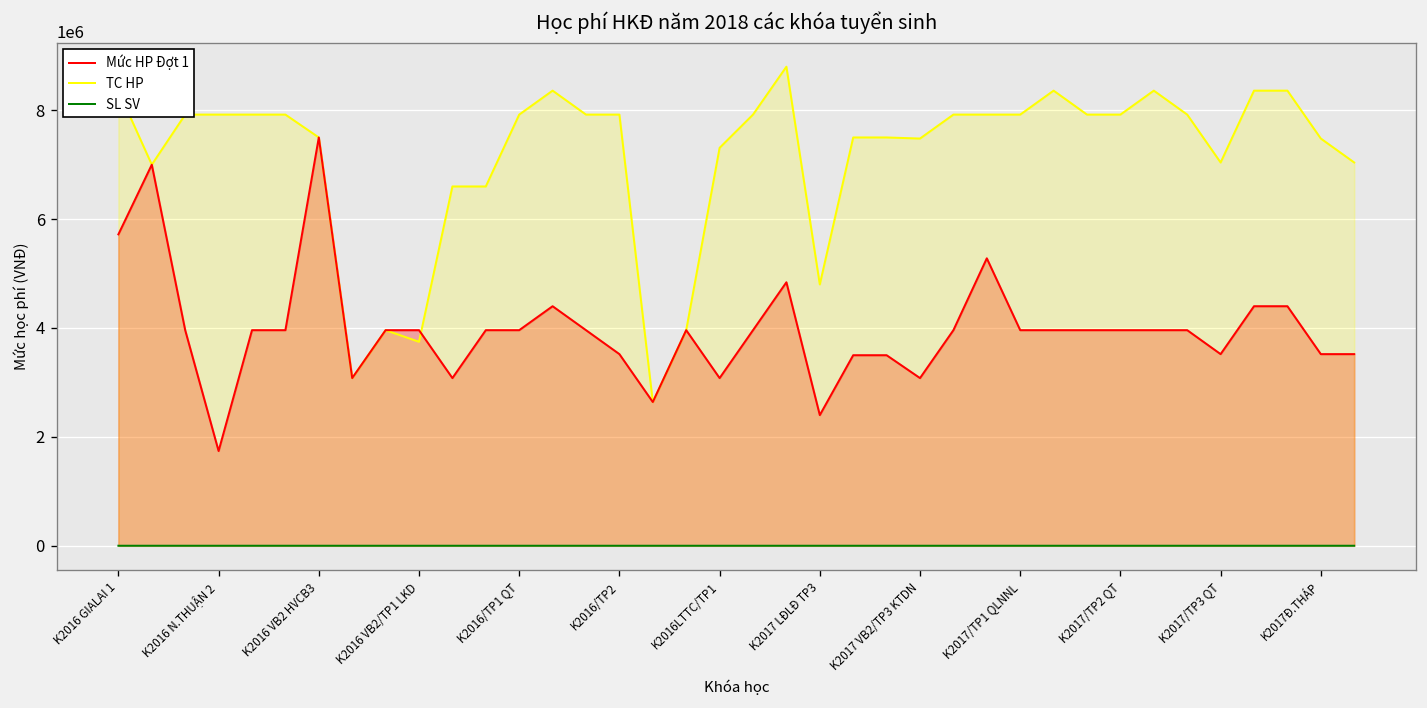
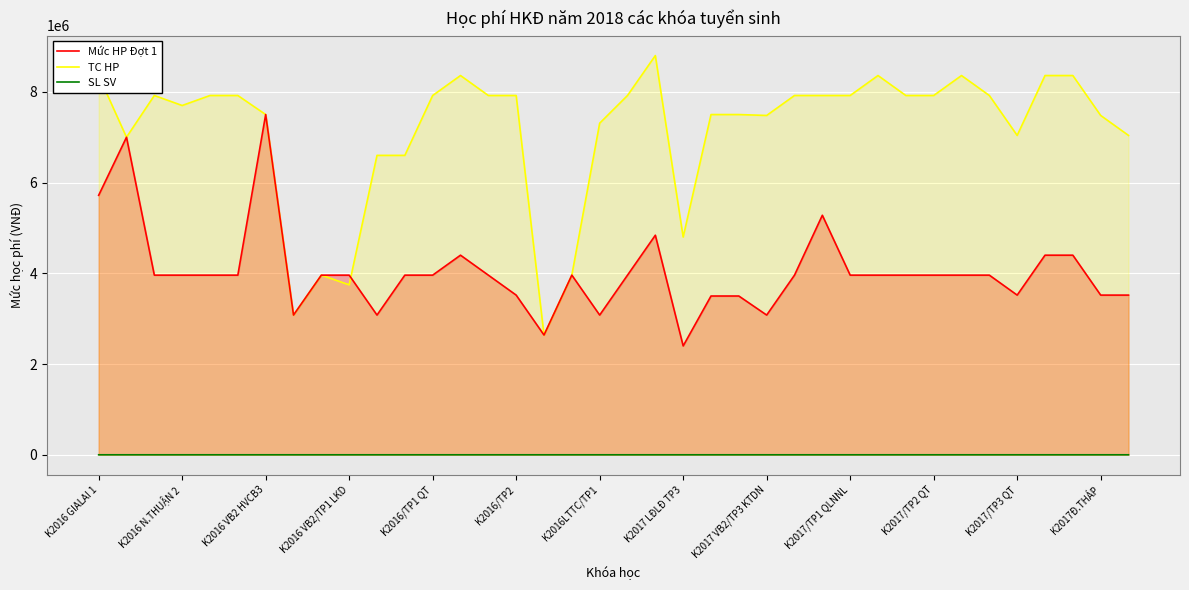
Mức HP Đợt 1, K2016 N.THUẬN 2: 1700000 -> 4000000
TC HP, K2016 N.THUẬN 2: 7900000 -> 7700000
